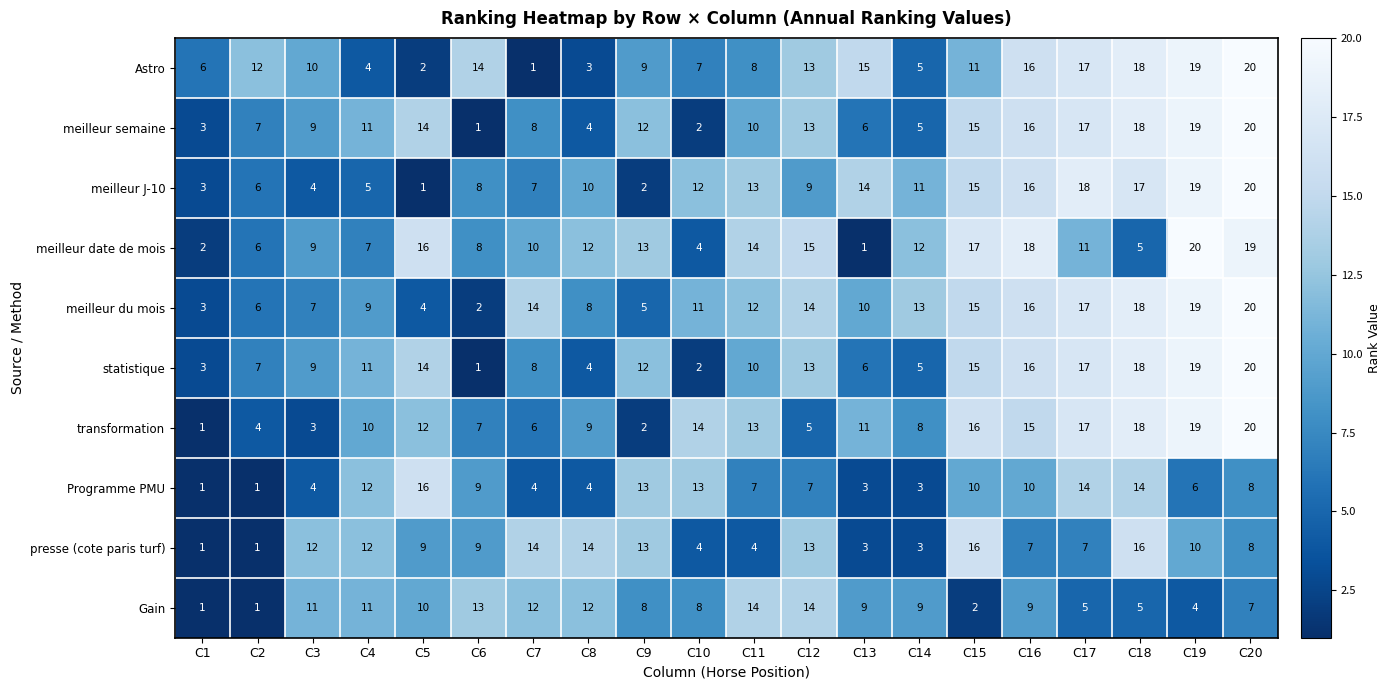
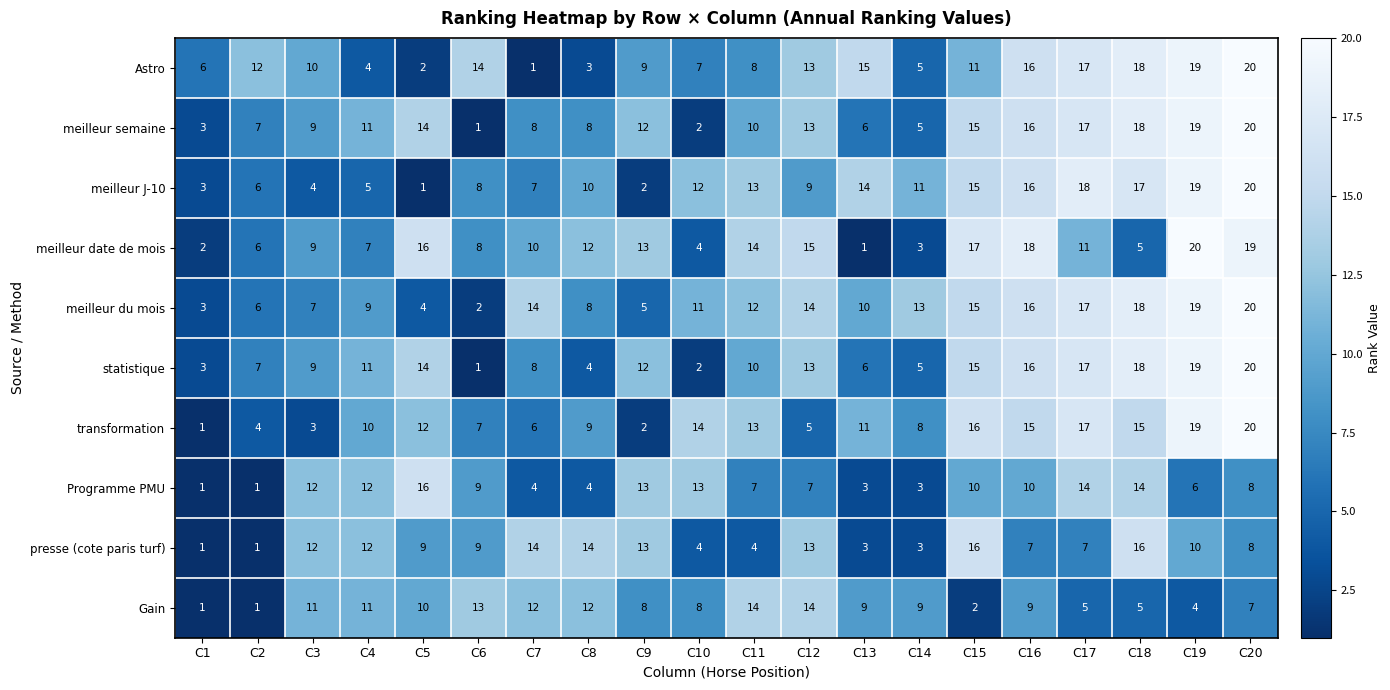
meilleur semaine, C8: 4 -> 8
meilleur date de mois, C14: 12 -> 3
transformation, C18: 18 -> 15
Programme PMU, C3: 4 -> 12
